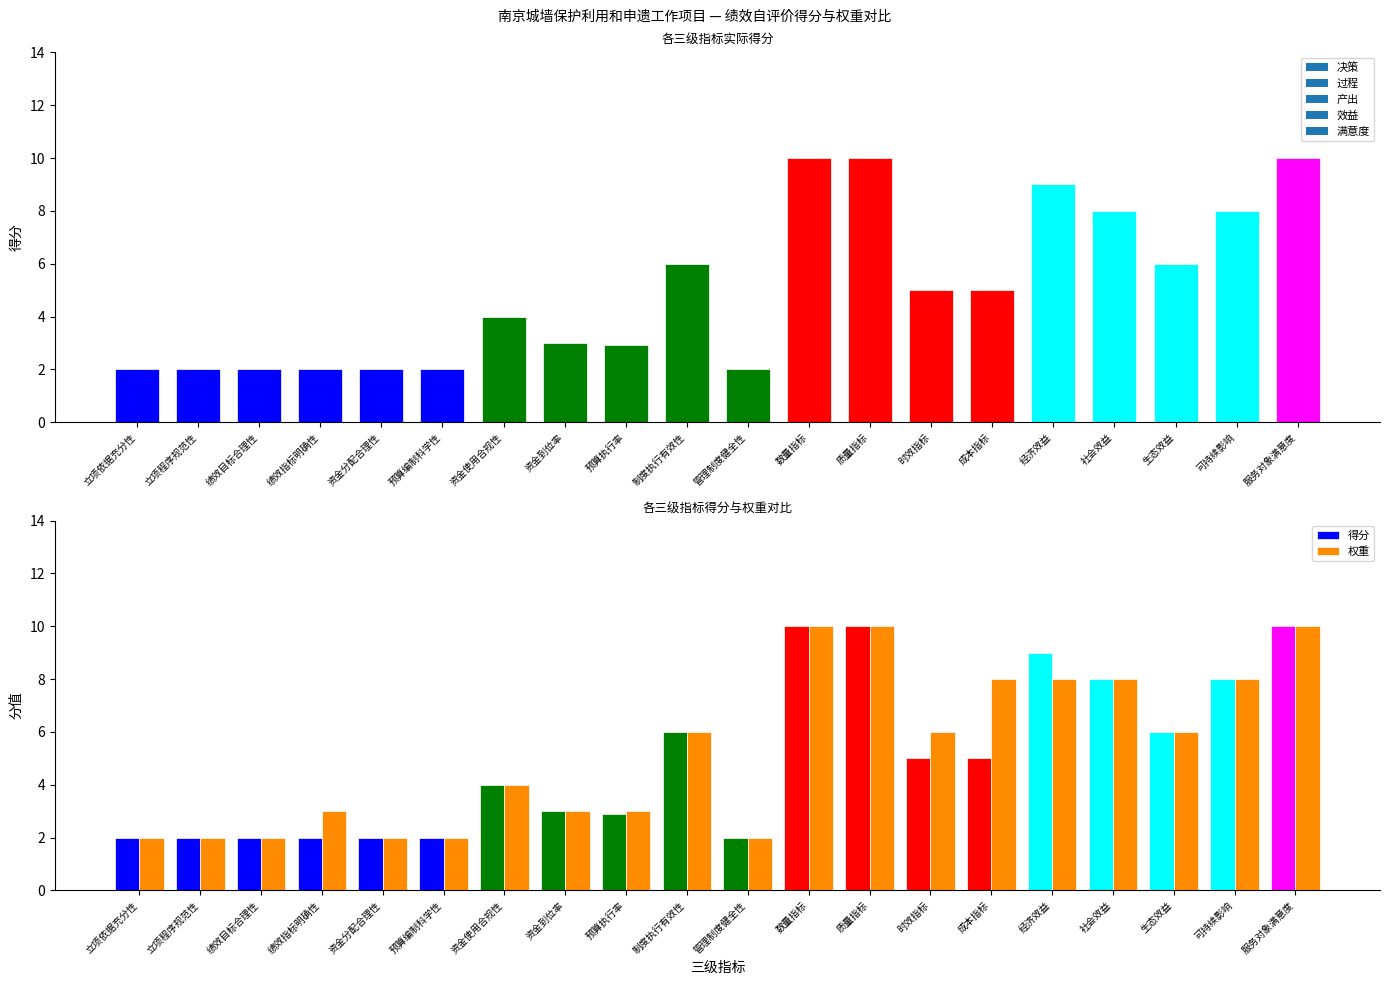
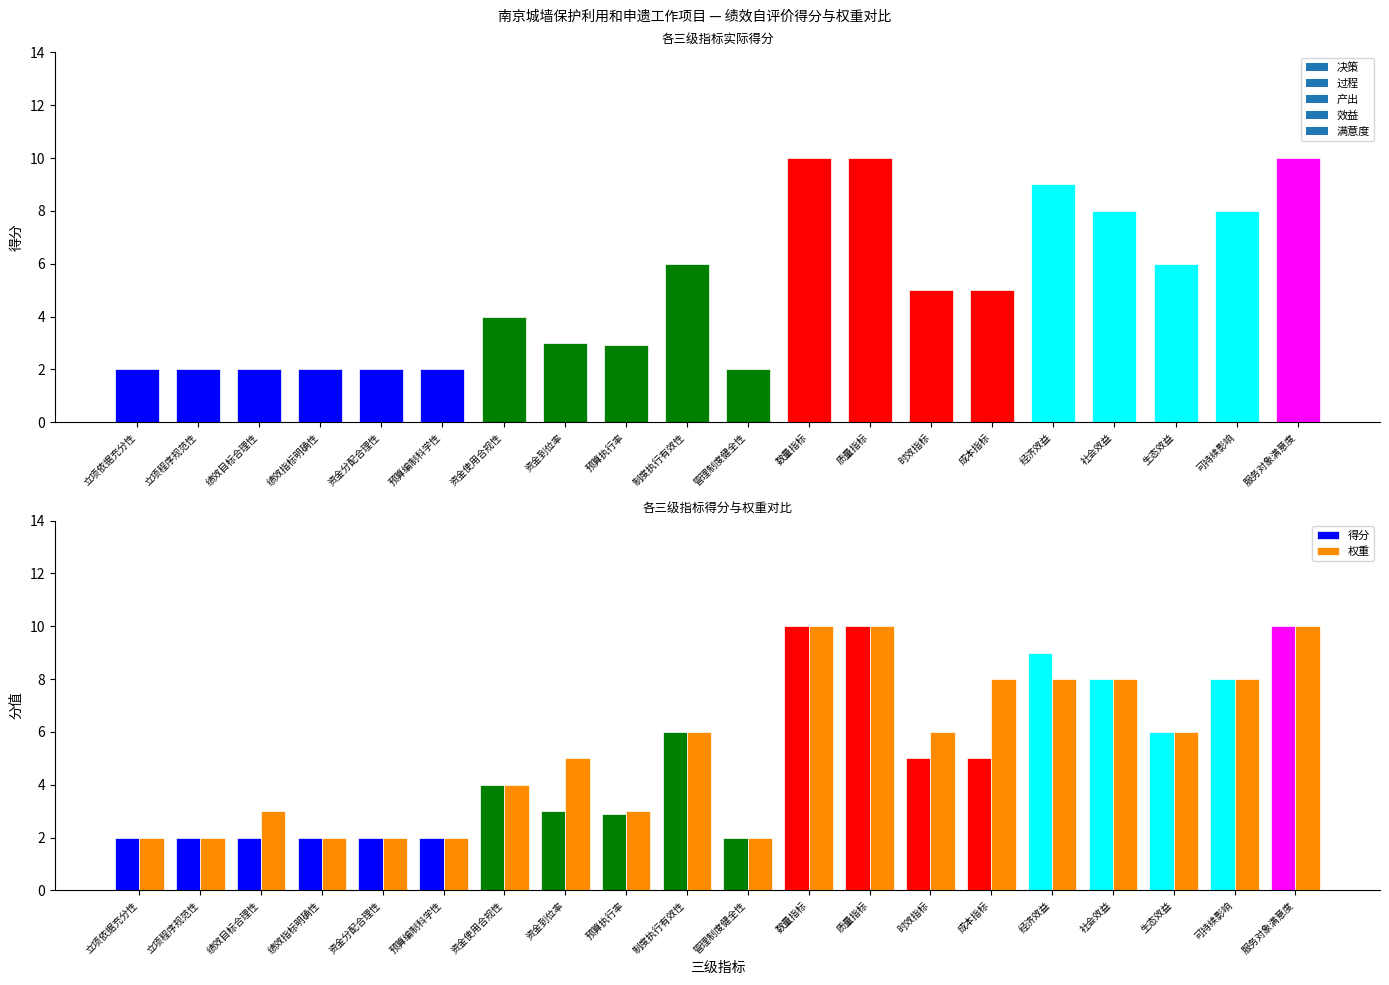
各三级指标得分与权重对比, 权重, 绩效目标合理性: 2 -> 3
各三级指标得分与权重对比, 权重, 绩效指标明确性: 3 -> 2
各三级指标得分与权重对比, 权重, 资金到位率: 3 -> 5
